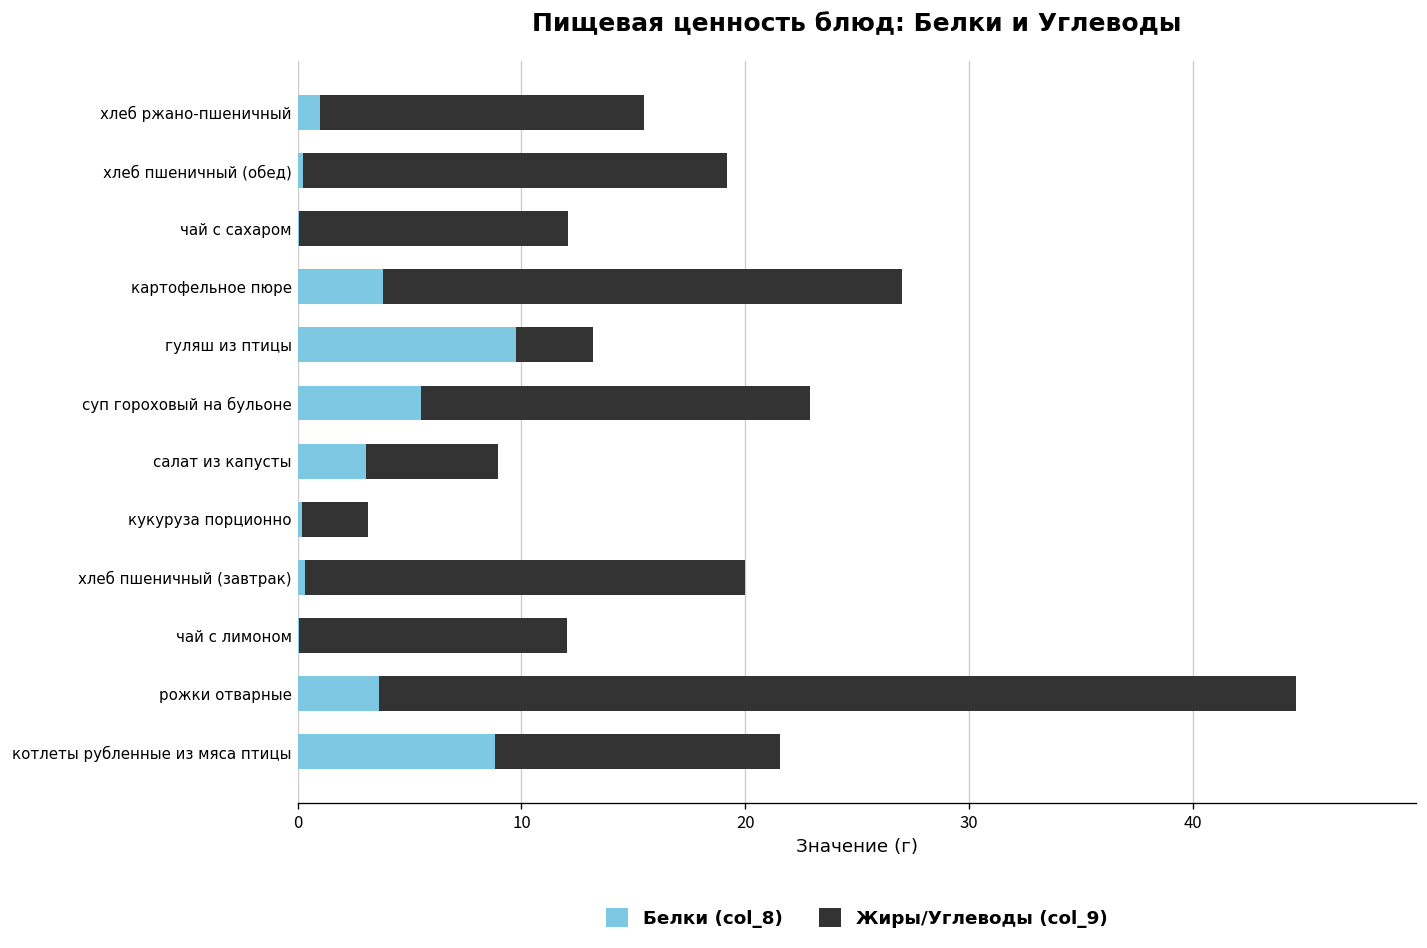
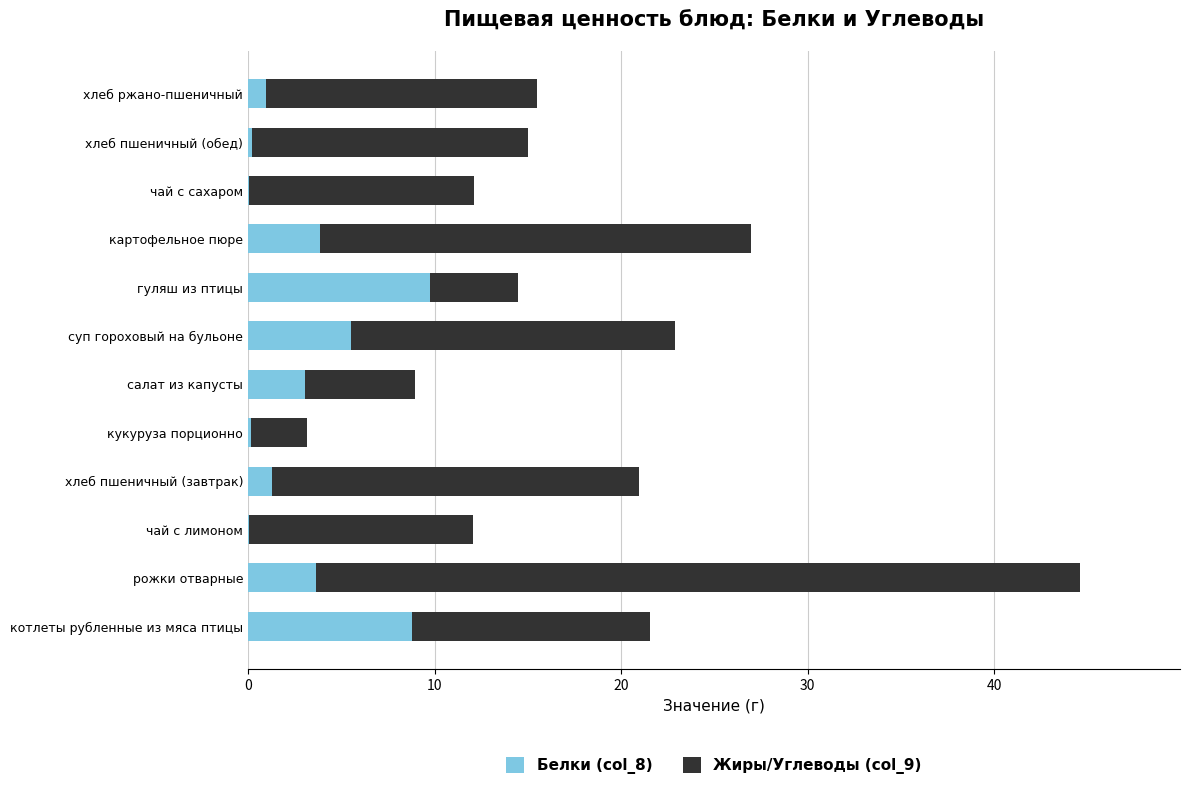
Жиры/Углеводы (col_9), хлеб пшеничный (обед): 18.9 -> 14.8
Жиры/Углеводы (col_9), гуляш из птицы: 3.5 -> 4.7
Белки (col_8), хлеб пшеничный (завтрак): 0.3 -> 1.3
